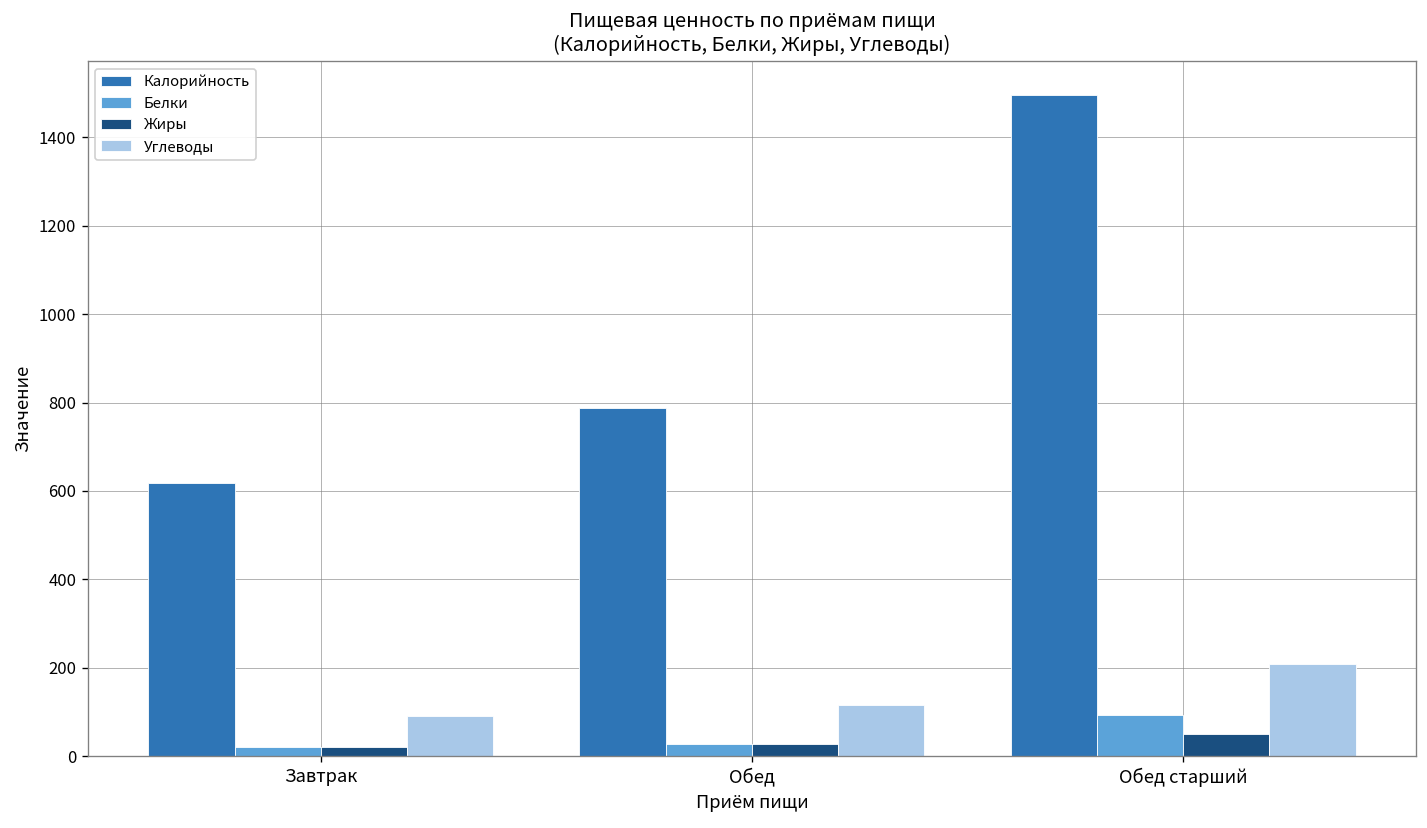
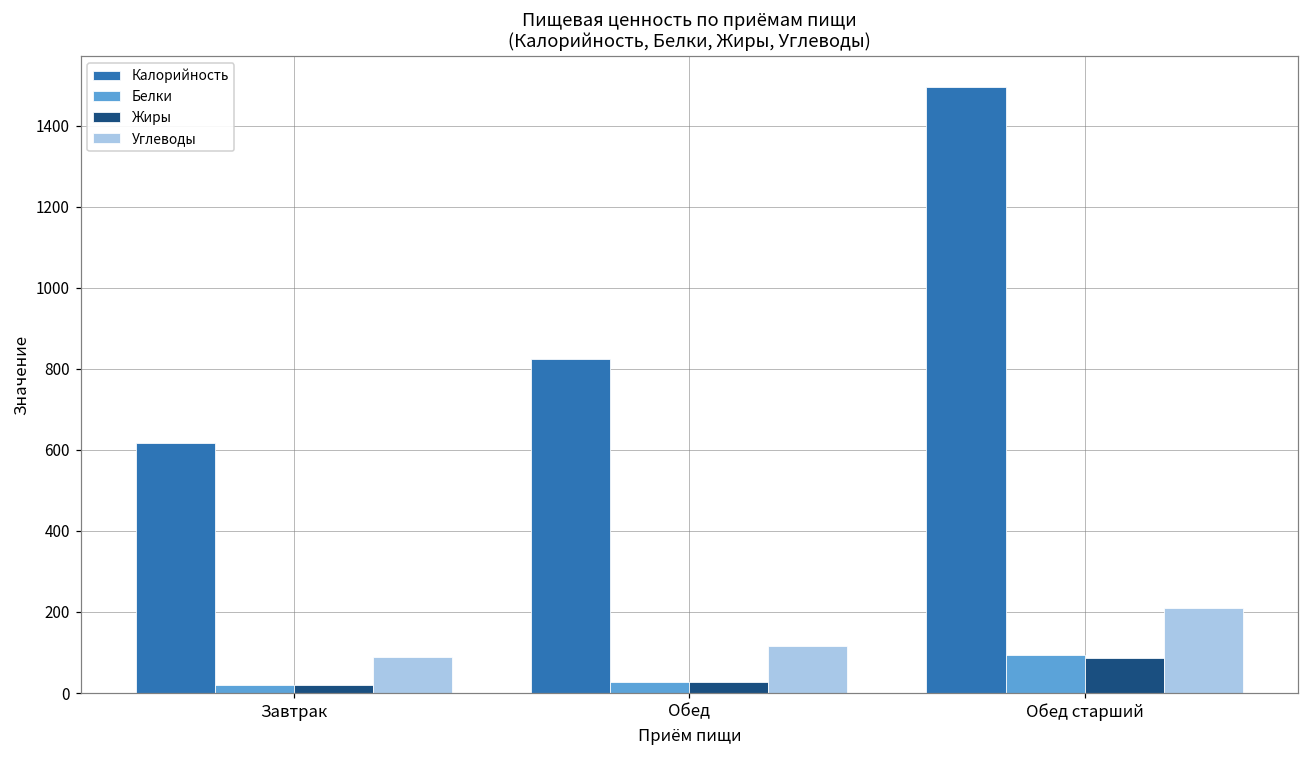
Калорийность, Обед: 790 -> 830
Жиры, Обед старший: 50 -> 90
